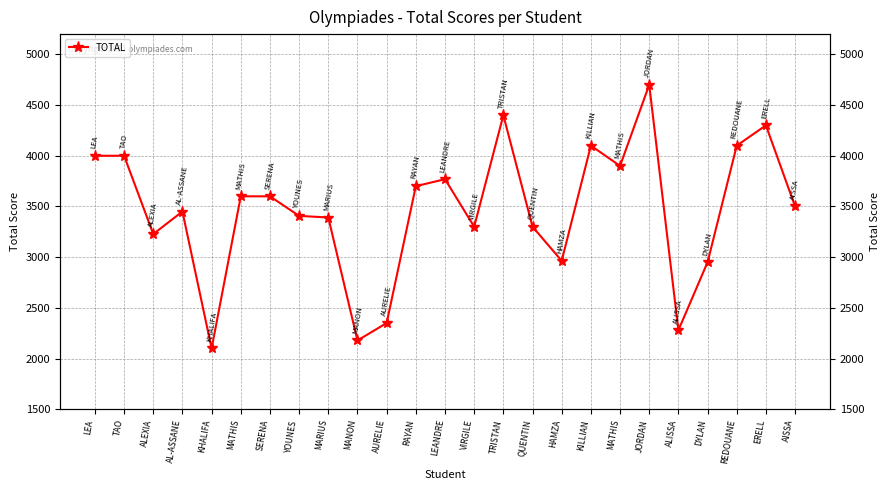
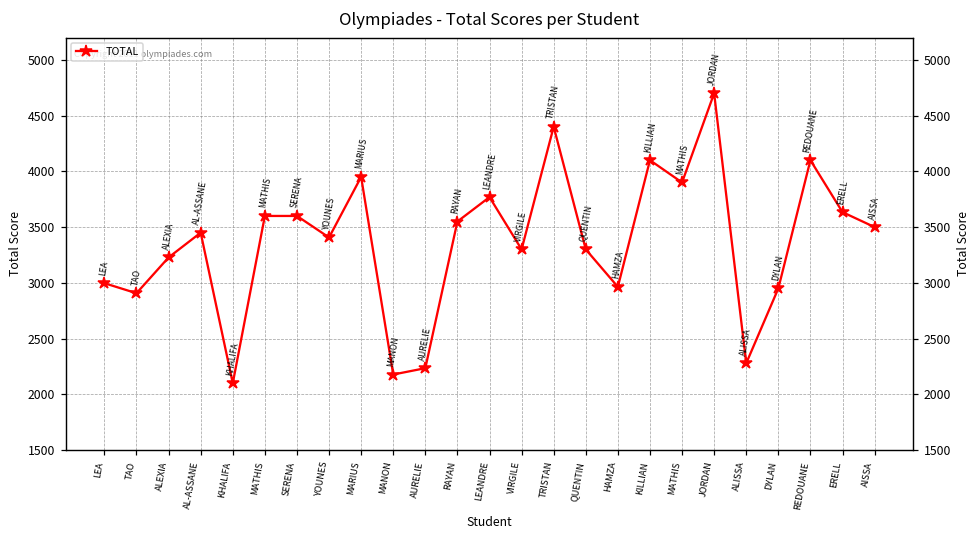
LEA: 4000 -> 3000
TAO: 4000 -> 2910
MARIUS: 3390 -> 3950
AURELIE: 2350 -> 2240
RAYAN: 3700 -> 3550
ERELL: 4300 -> 3630
